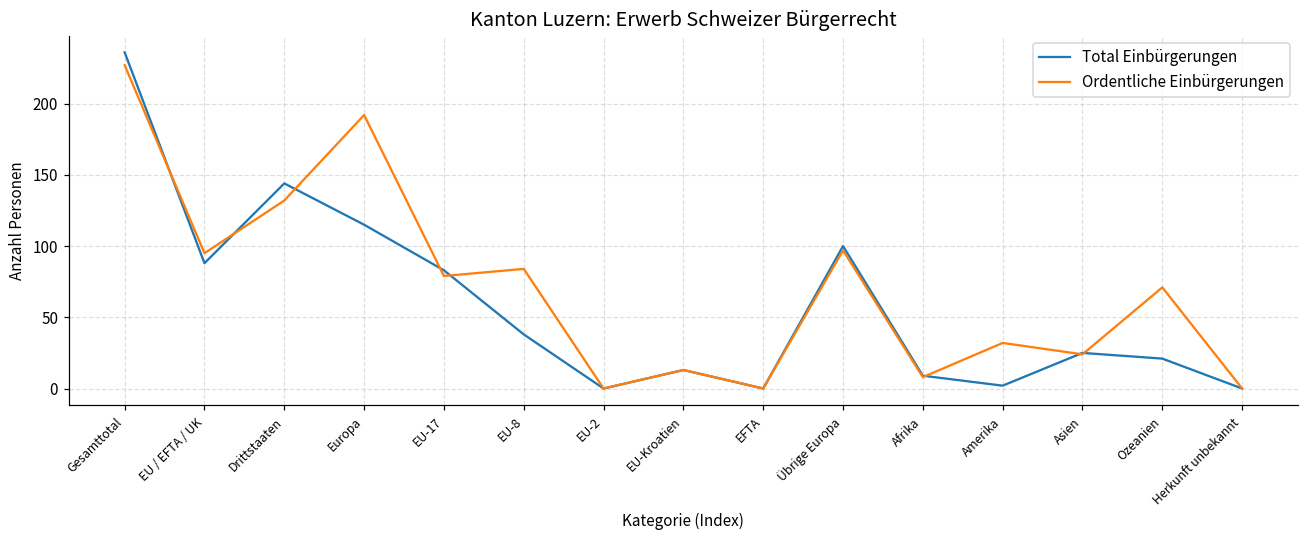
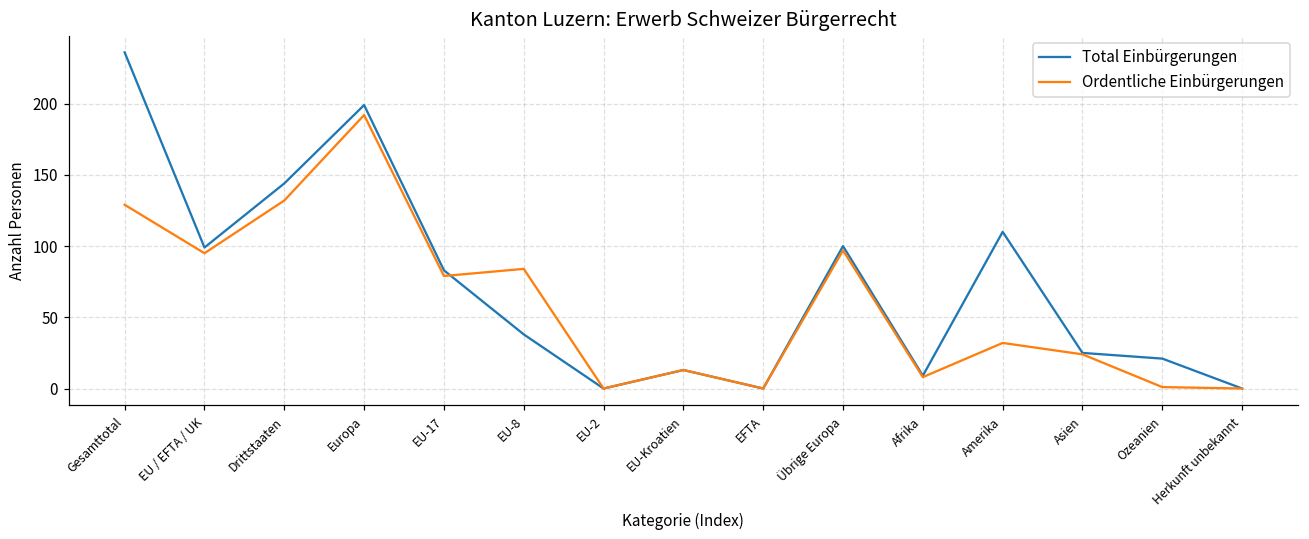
Ordentliche Einbürgerungen, Gesamttotal: 227 -> 129
Total Einbürgerungen, EU / EFTA / UK: 88 -> 99
Total Einbürgerungen, Europa: 115 -> 199
Total Einbürgerungen, Amerika: 2 -> 110
Ordentliche Einbürgerungen, Ozeanien: 71 -> 1
